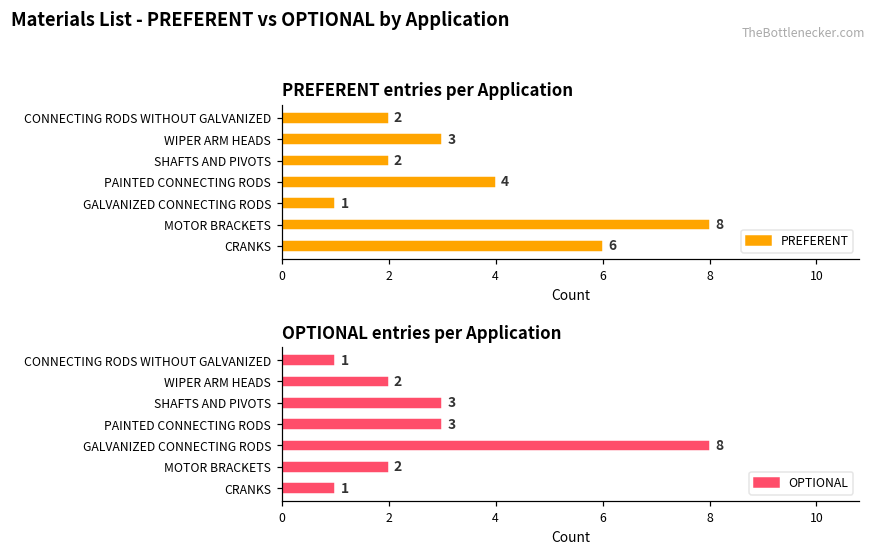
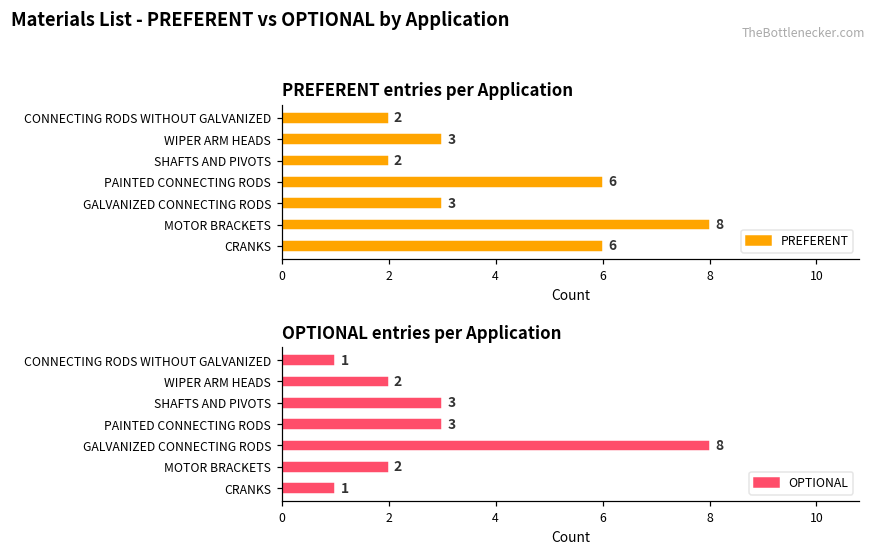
PREFERENT entries per Application, PAINTED CONNECTING RODS: 4 -> 6
PREFERENT entries per Application, GALVANIZED CONNECTING RODS: 1 -> 3
